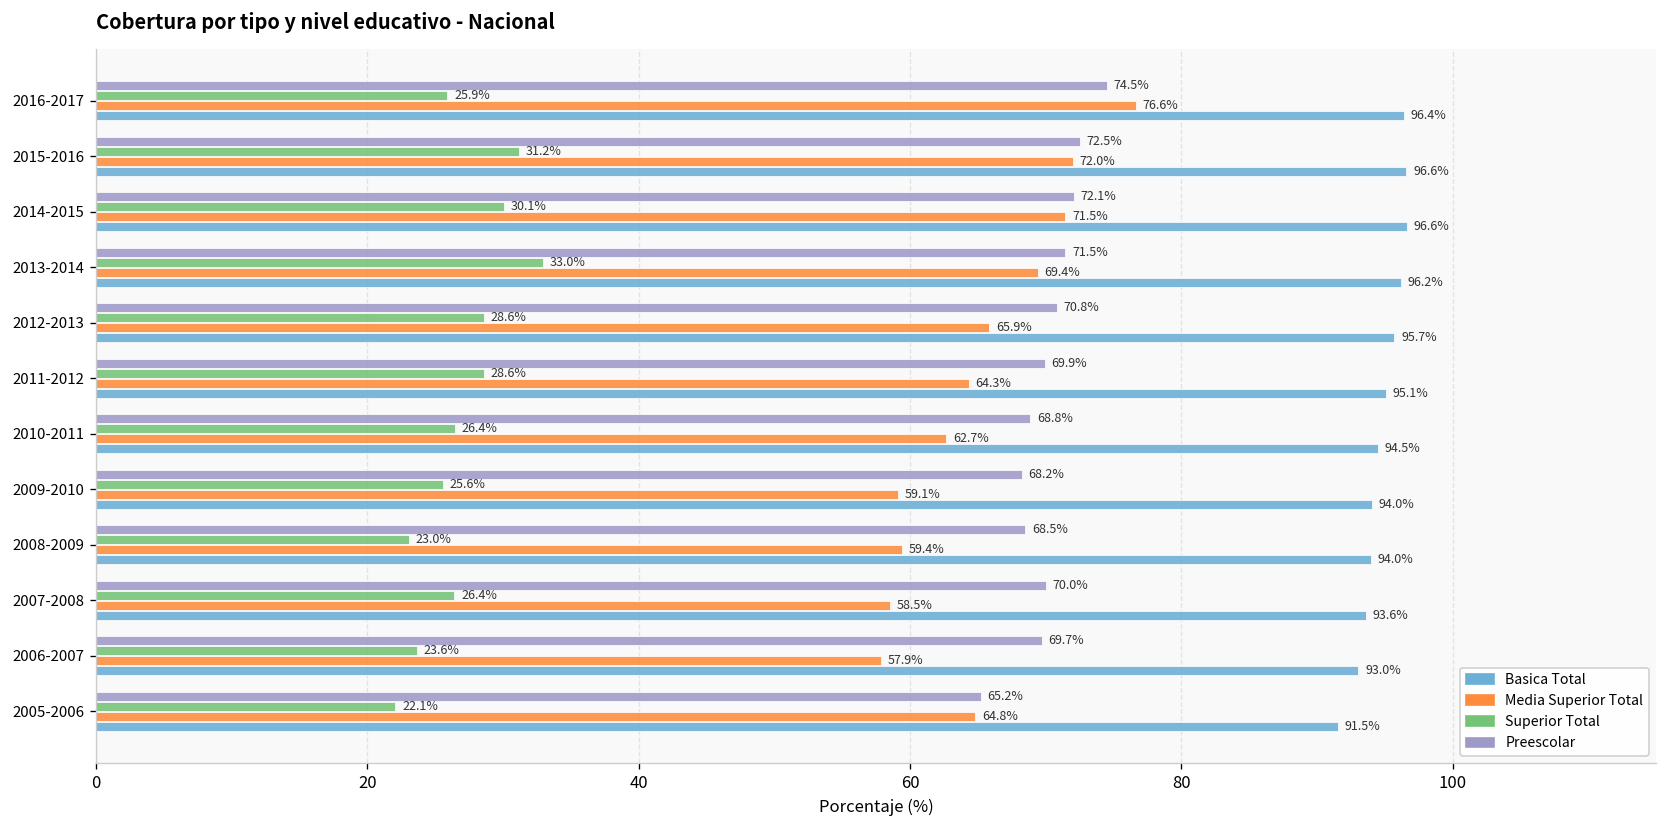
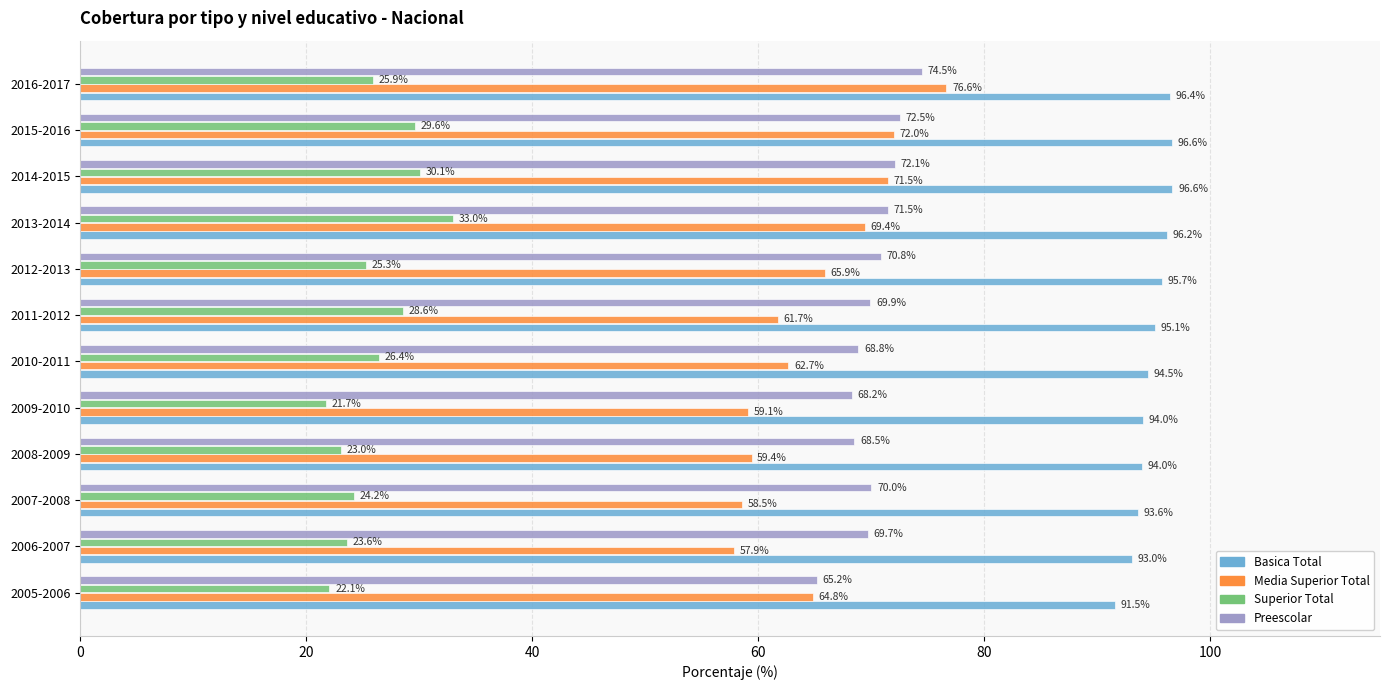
Superior Total, 2015-2016: 31.2% -> 29.6%
Superior Total, 2012-2013: 28.6% -> 25.3%
Media Superior Total, 2011-2012: 64.3% -> 61.7%
Superior Total, 2009-2010: 25.6% -> 21.7%
Superior Total, 2007-2008: 26.4% -> 24.2%
